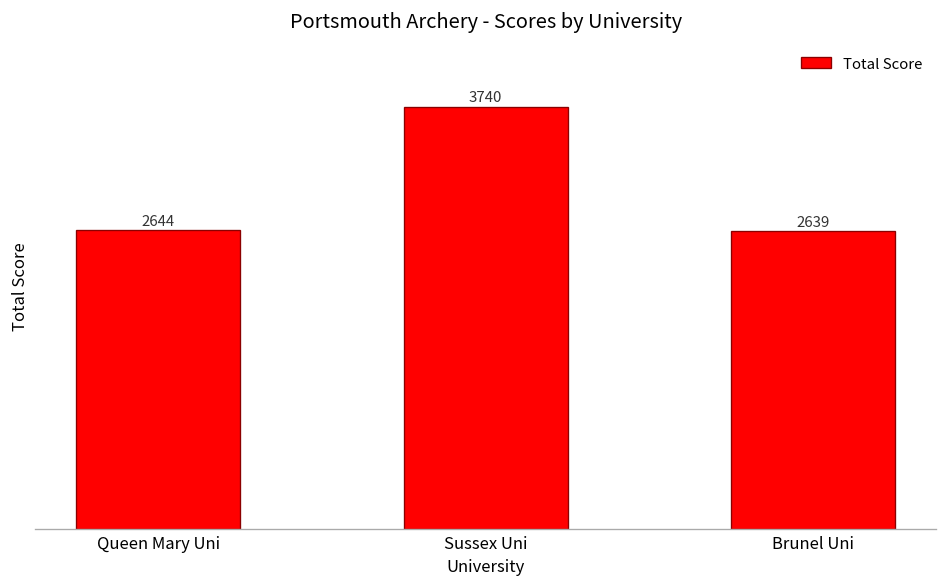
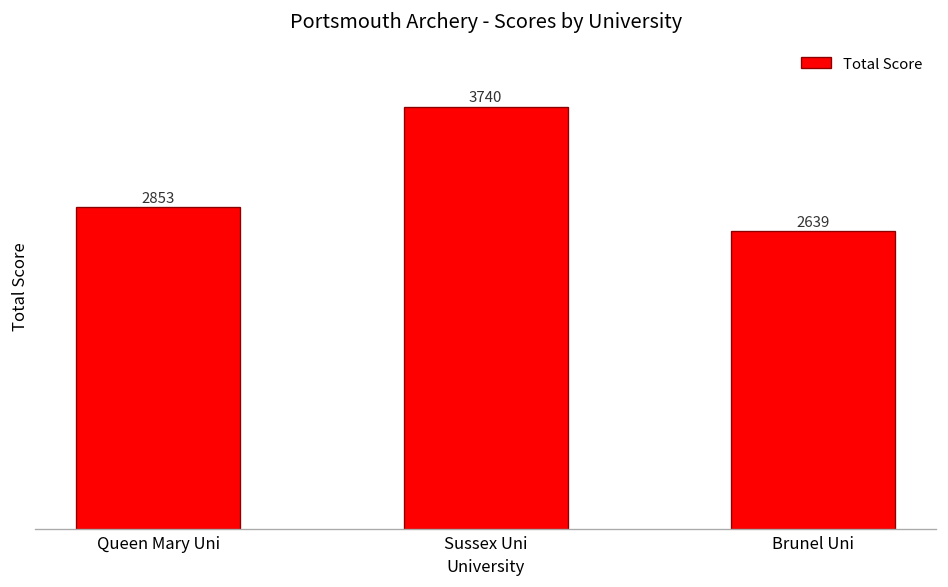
Queen Mary Uni: 2644 -> 2853
